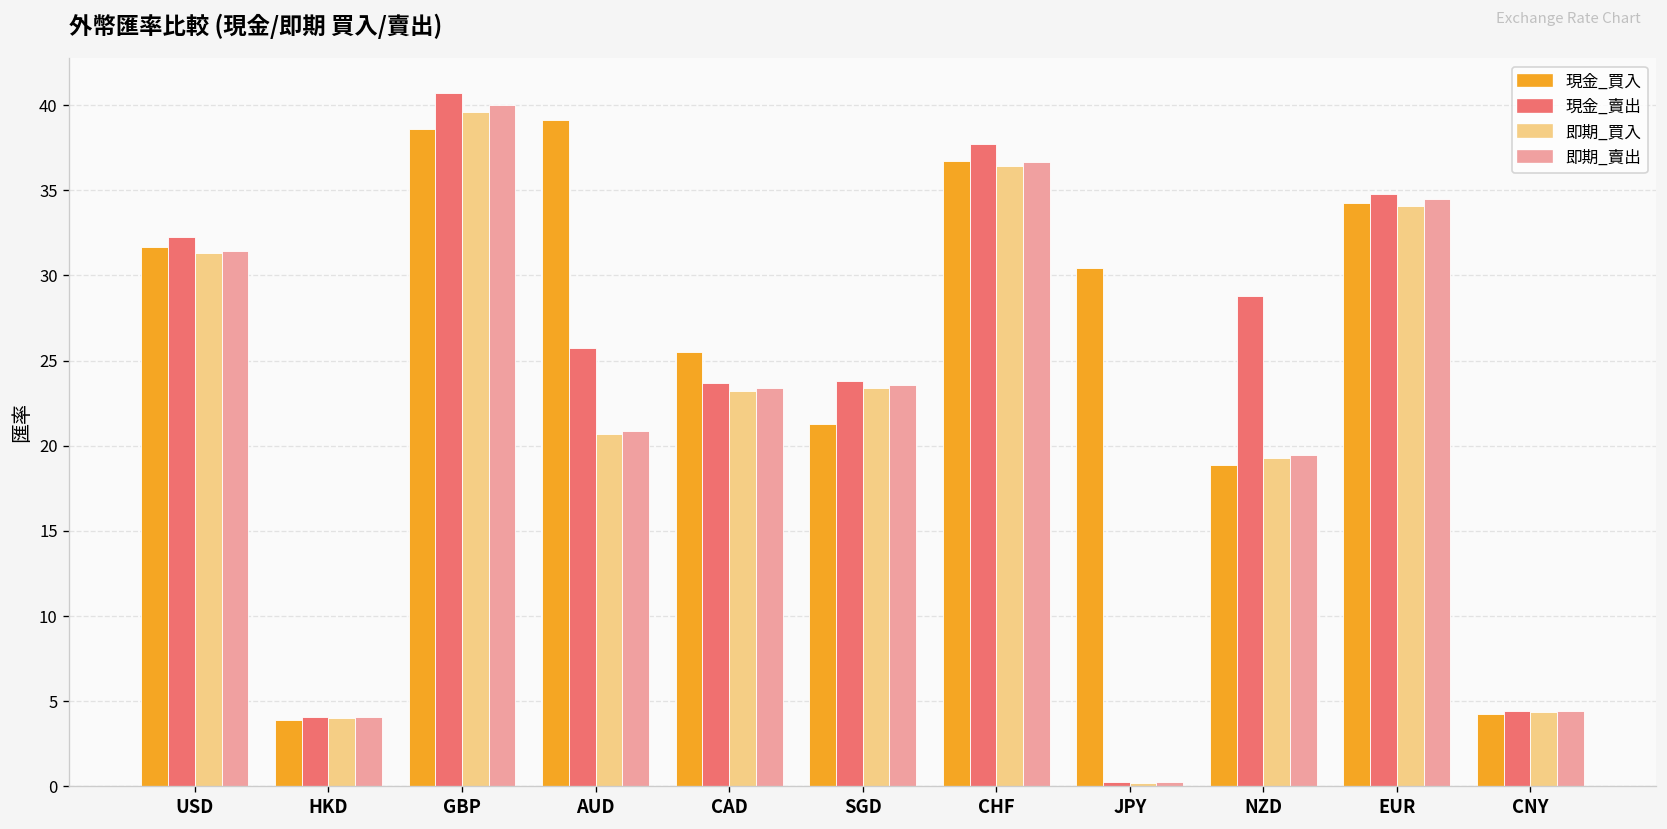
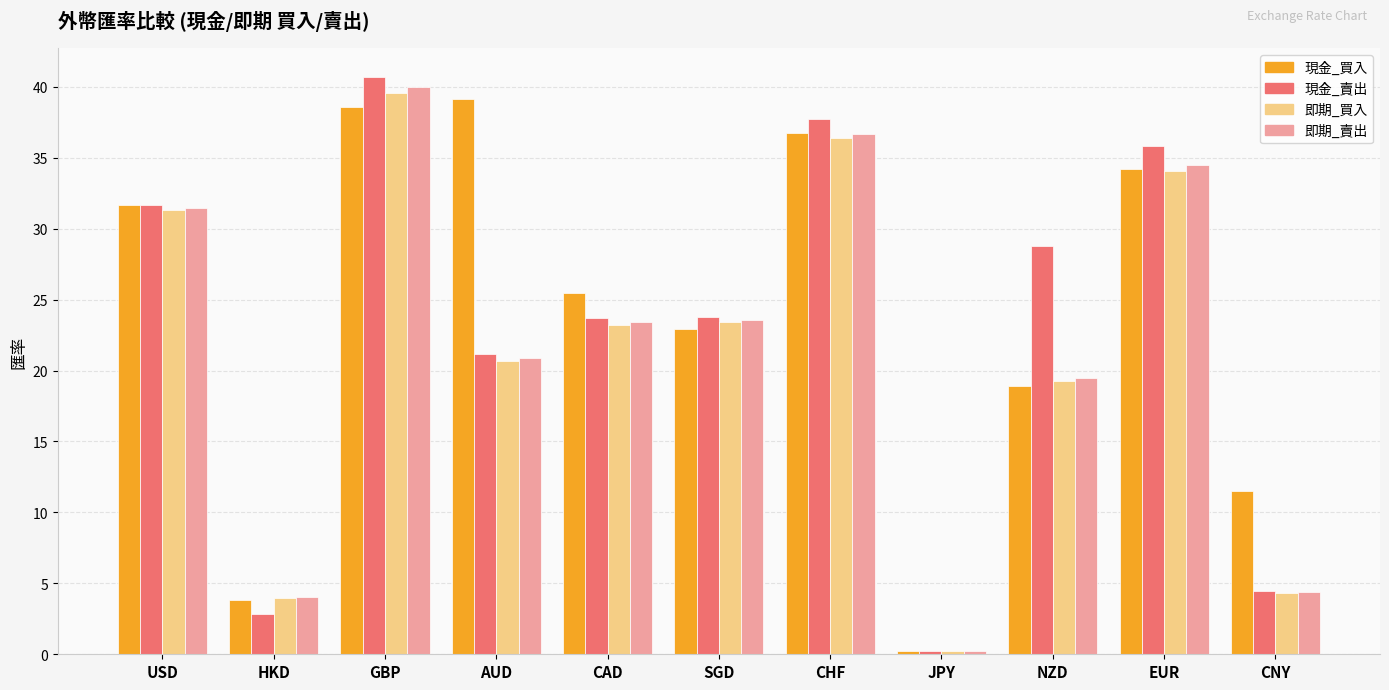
現金_賣出, USD: 32.3 -> 31.7
現金_賣出, HKD: 4.1 -> 2.9
現金_賣出, AUD: 25.7 -> 21.2
現金_買入, SGD: 21.3 -> 22.9
現金_買入, JPY: 30.4 -> 0.2
現金_賣出, EUR: 34.8 -> 35.8
現金_買入, CNY: 4.3 -> 11.5
